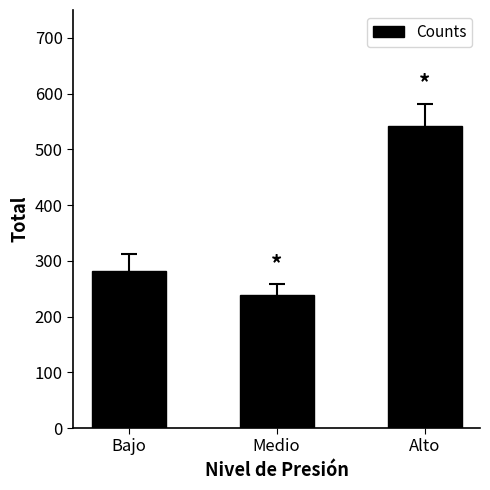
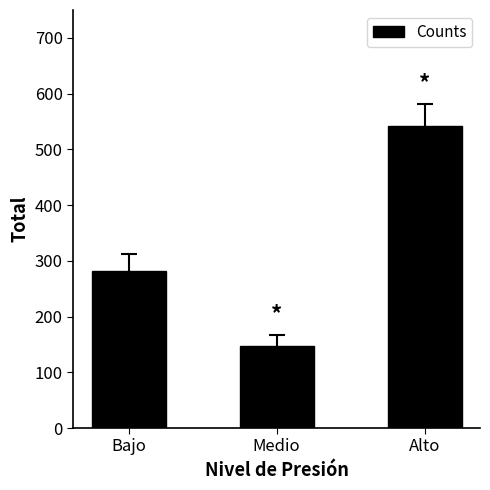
Counts, Medio: 240 -> 150
